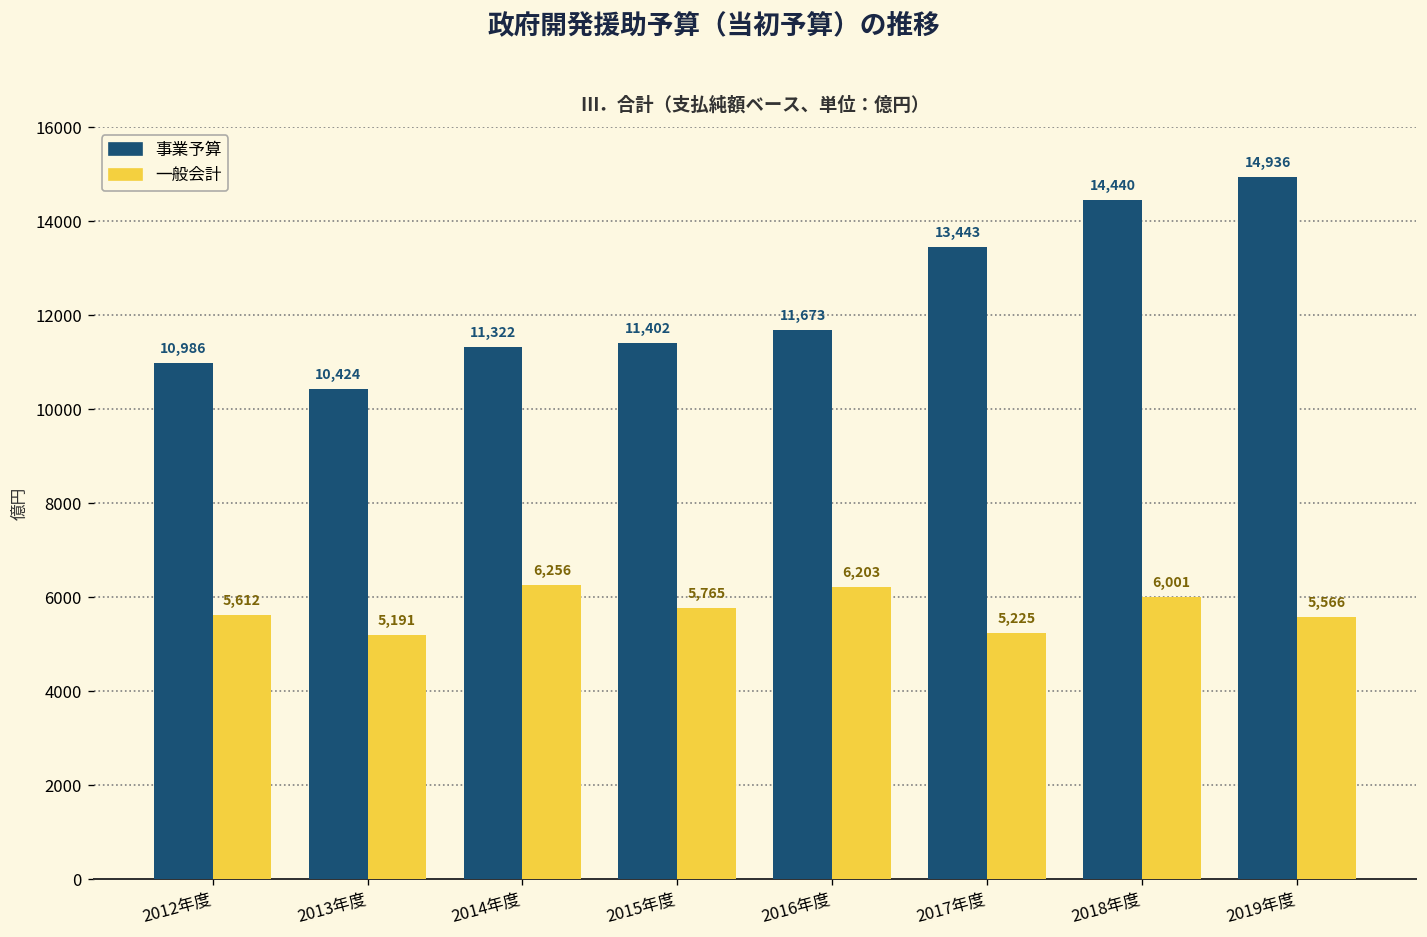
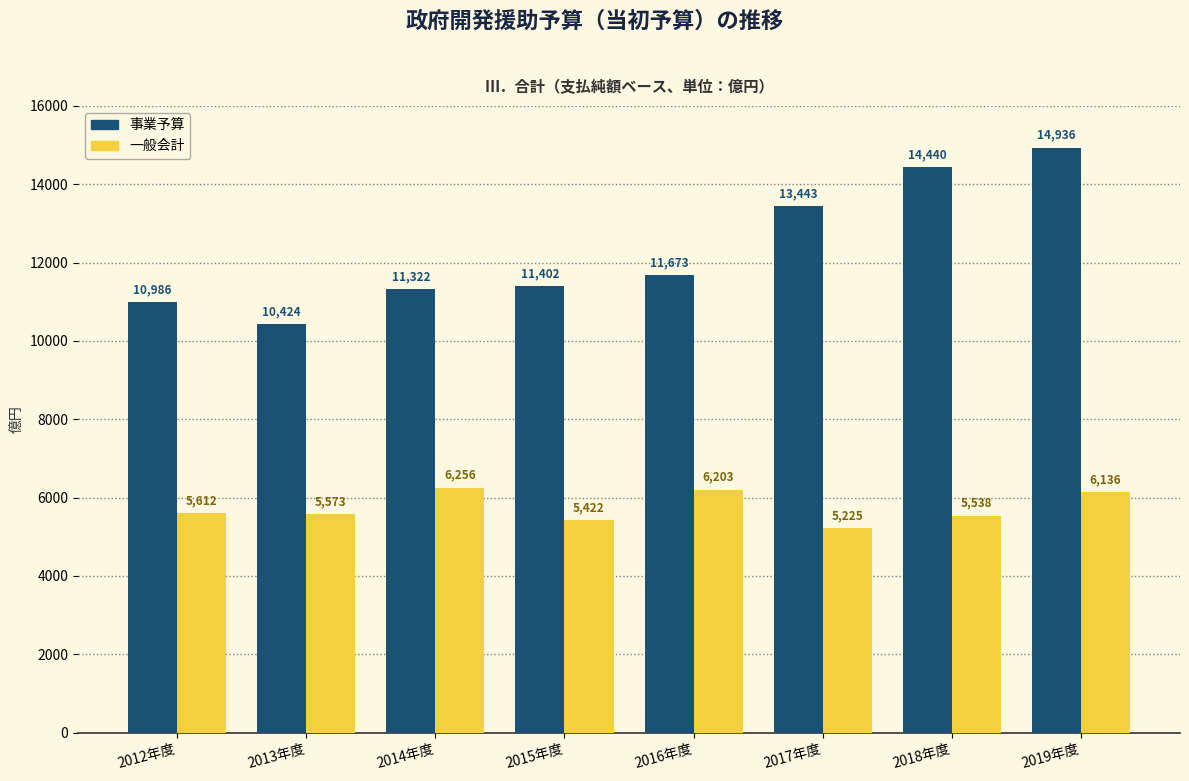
一般会計, 2013年度: 5,191 -> 5,573
一般会計, 2015年度: 5,765 -> 5,422
一般会計, 2018年度: 6,001 -> 5,538
一般会計, 2019年度: 5,566 -> 6,136
